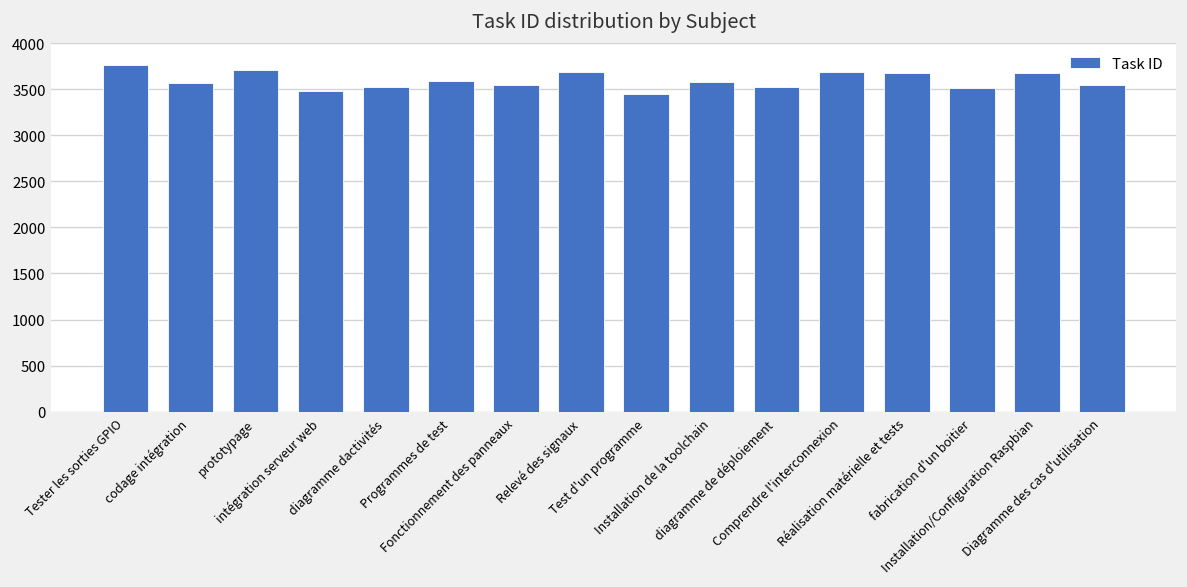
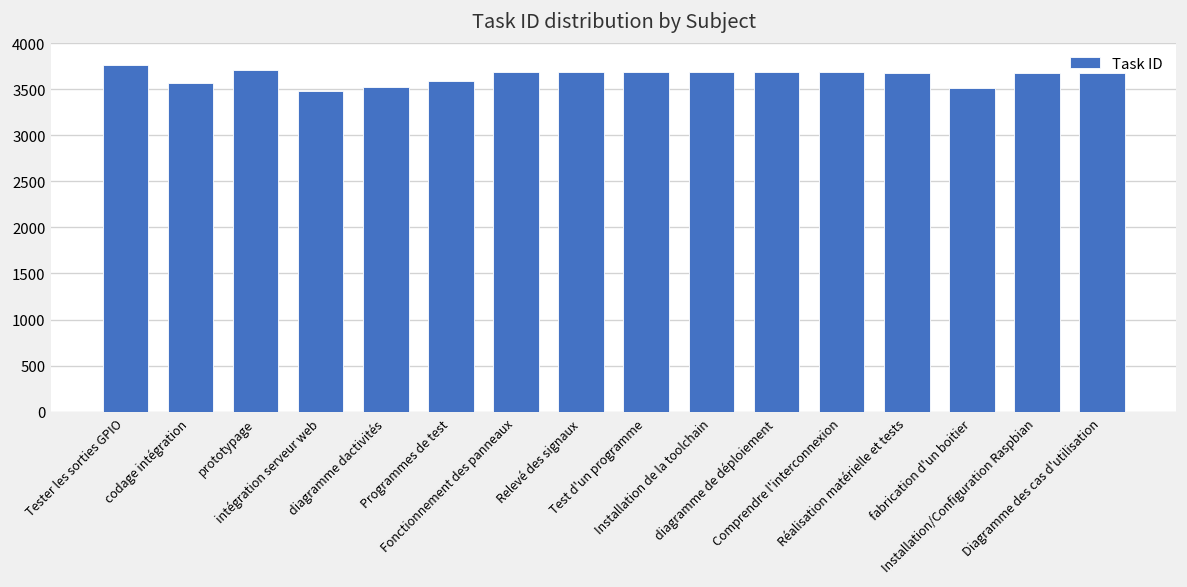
Fonctionnement des panneaux: 3500 -> 3700
Test d'un programme: 3400 -> 3700
Installation de la toolchain: 3600 -> 3700
diagramme de déploiement: 3500 -> 3700
Diagramme des cas d'utilisation: 3500 -> 3700
